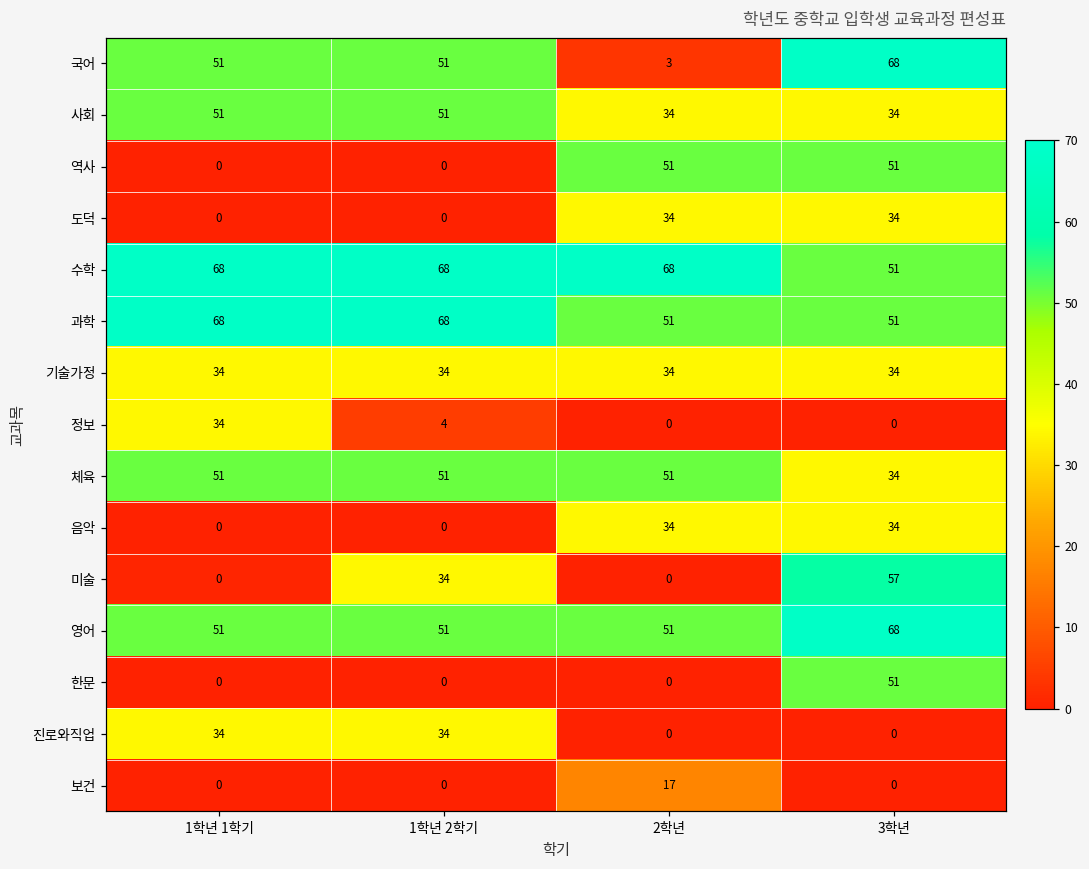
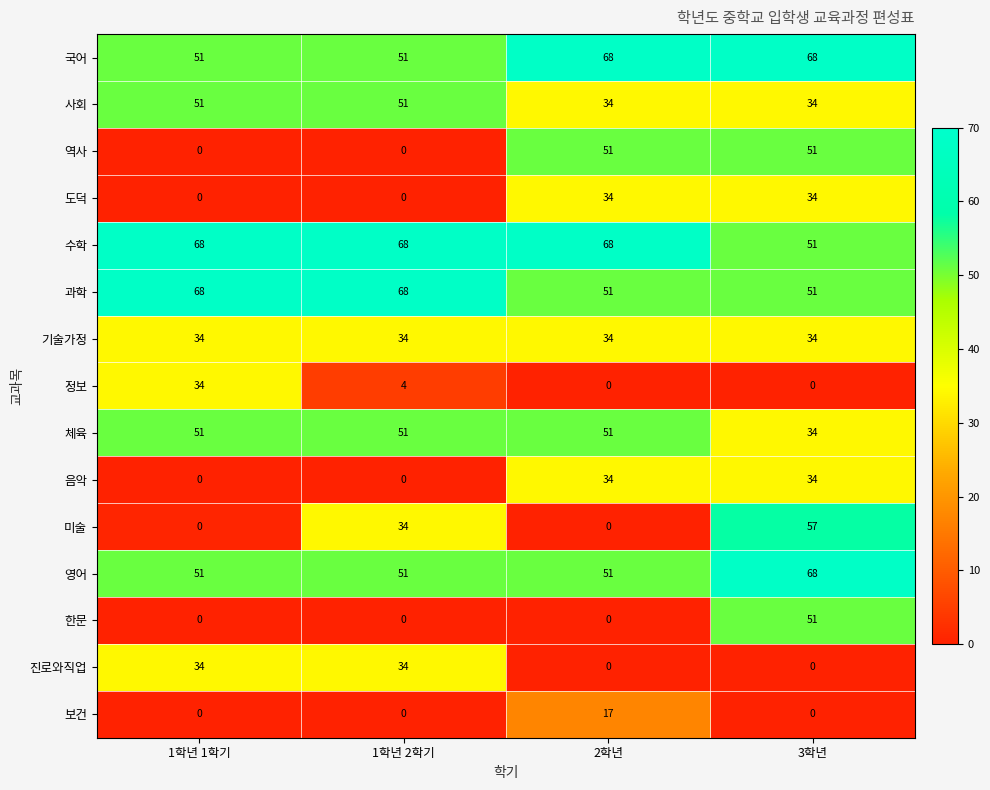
국어, 2학년: 3 -> 68
